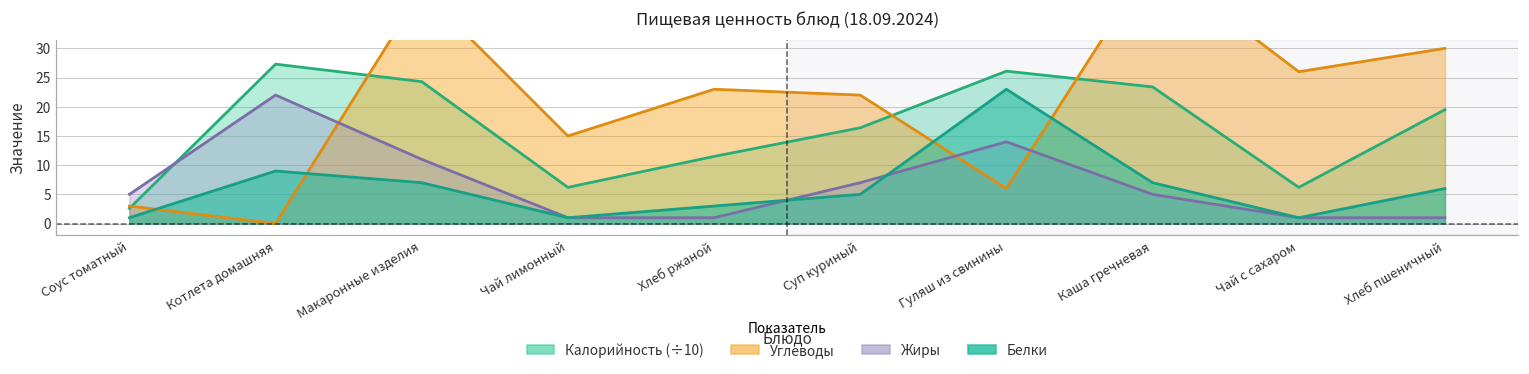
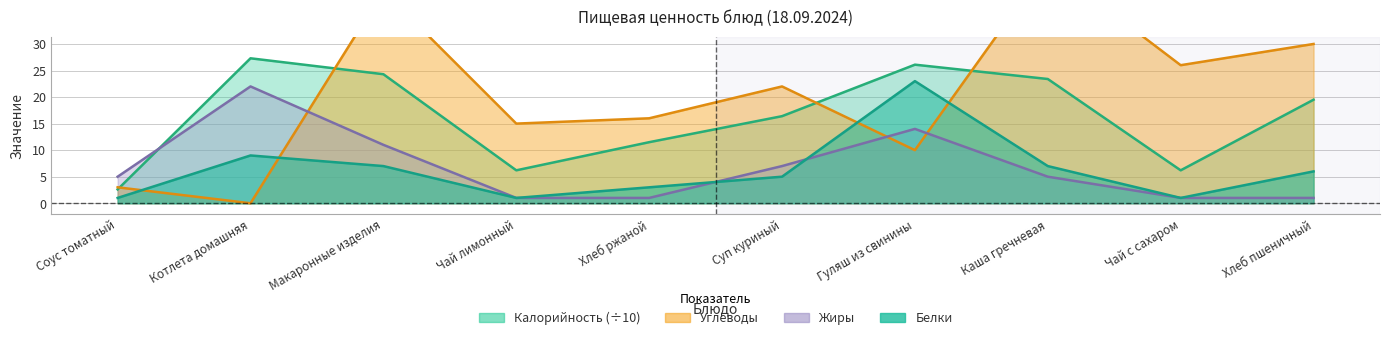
Углеводы, Хлеб ржаной: 23 -> 16
Углеводы, Гуляш из свинины: 6 -> 10
